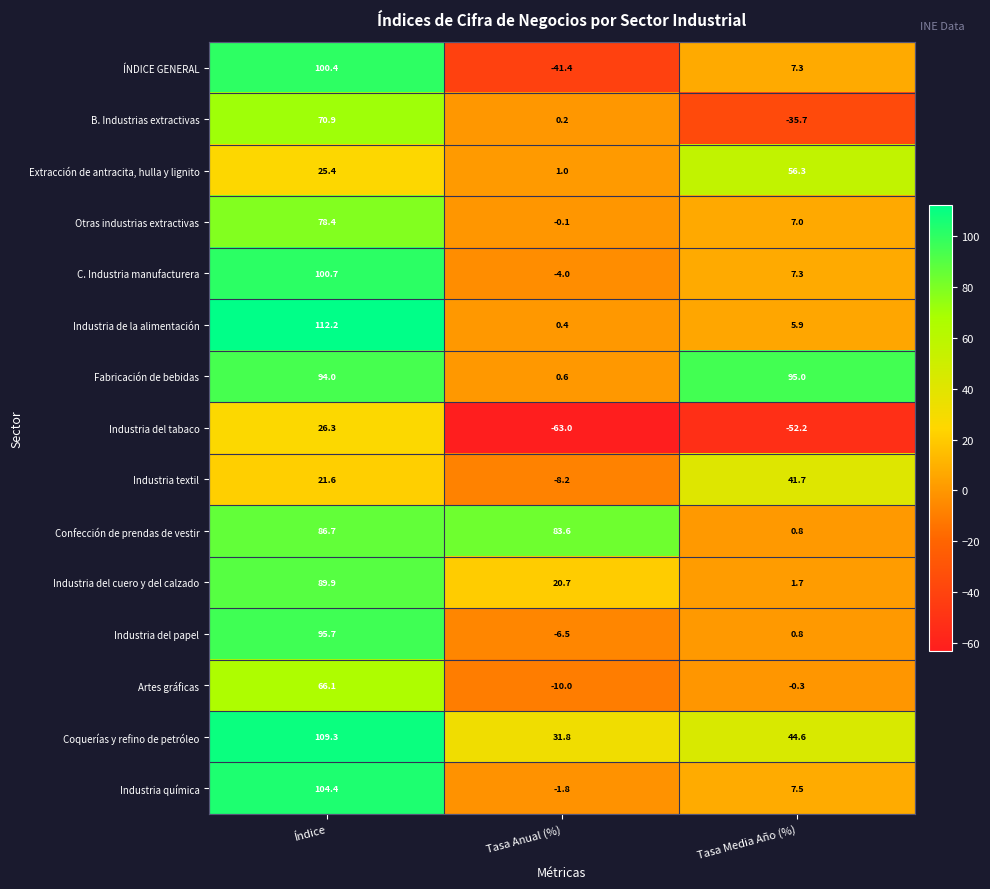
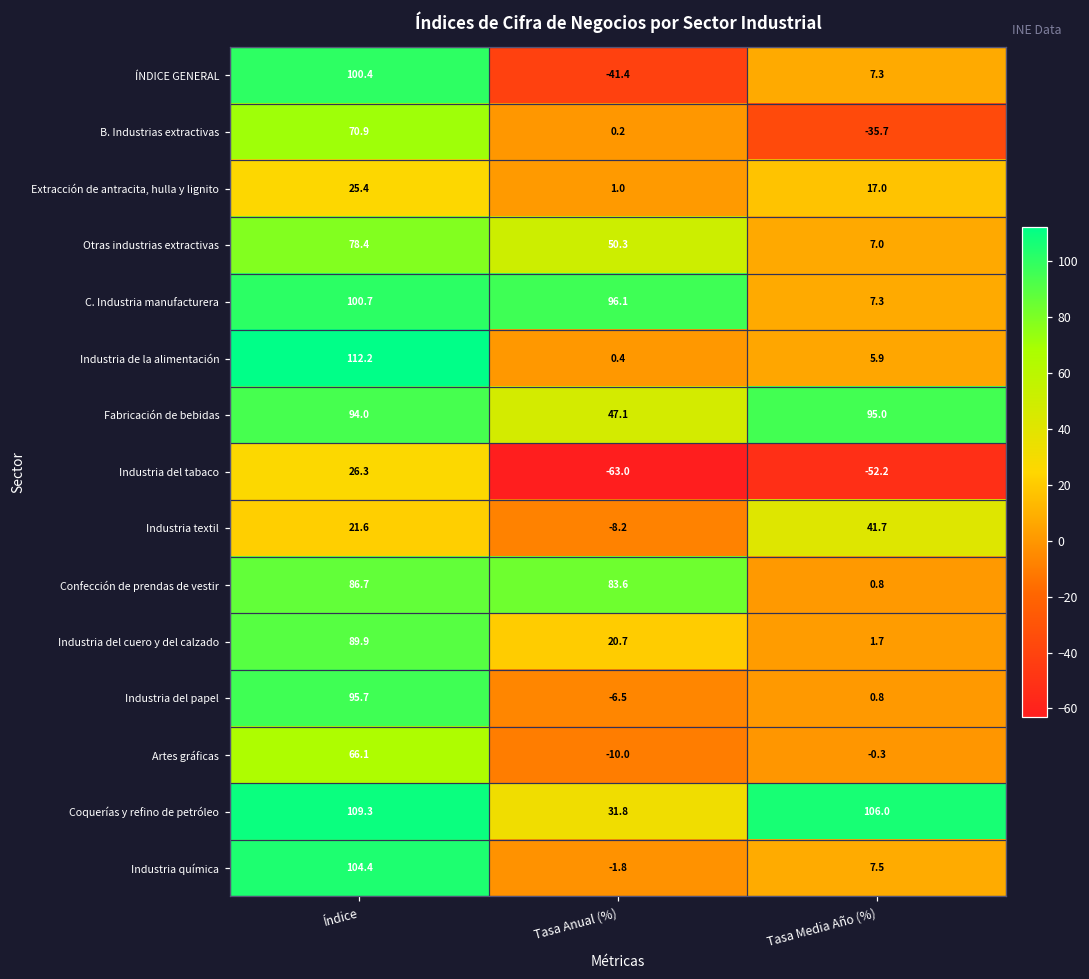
Extracción de antracita, hulla y lignito, Tasa Media Año (%): 56.3 -> 17.0
Otras industrias extractivas, Tasa Anual (%): -0.1 -> 50.3
C. Industria manufacturera, Tasa Anual (%): -4.0 -> 96.1
Fabricación de bebidas, Tasa Anual (%): 0.6 -> 47.1
Coquerías y refino de petróleo, Tasa Media Año (%): 44.6 -> 106.0
